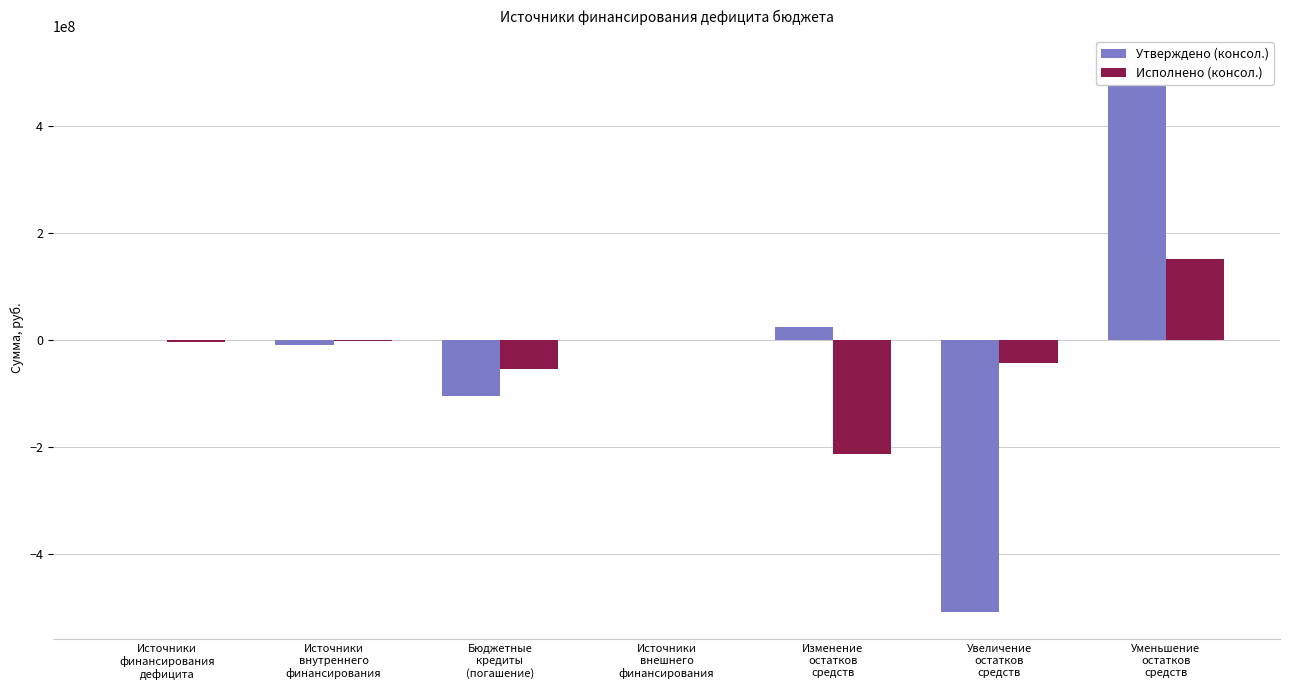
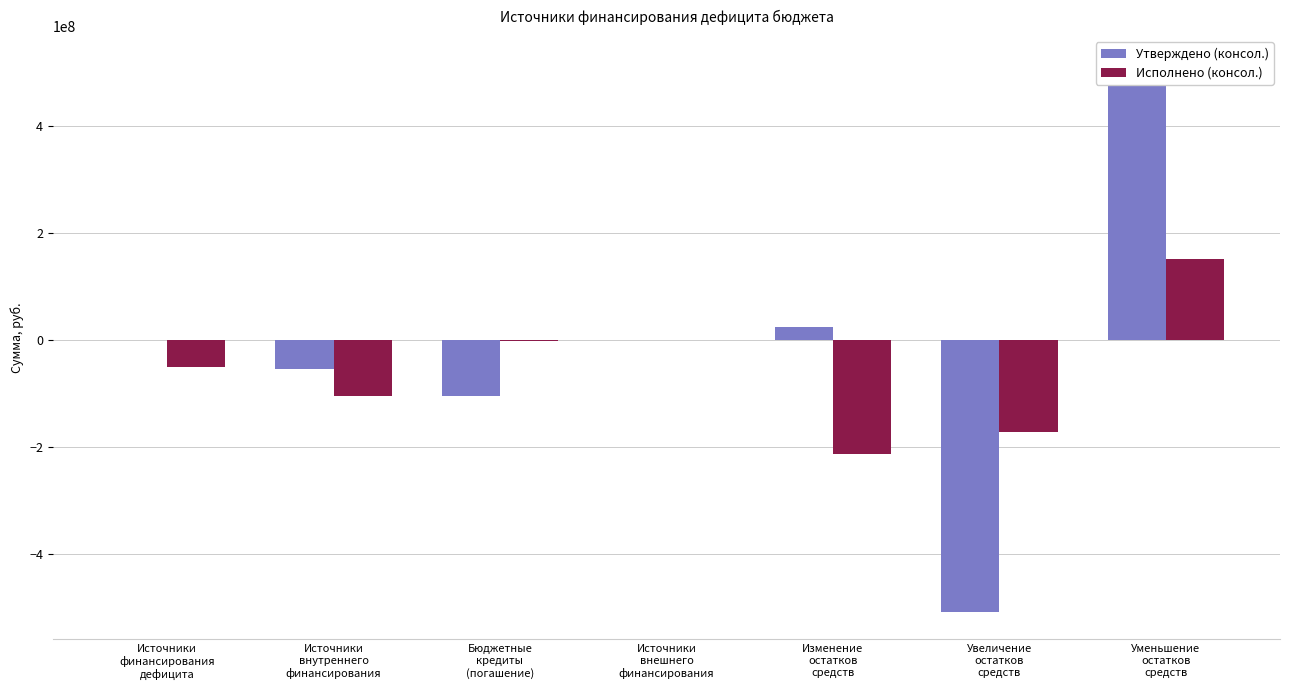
Исполнено (консол.), Источники финансирования дефицита: 0 -> -50000000
Утверждено (консол.), Источники внутреннего финансирования: -10000000 -> -50000000
Исполнено (консол.), Источники внутреннего финансирования: 0 -> -100000000
Исполнено (консол.), Бюджетные кредиты (погашение): -50000000 -> 0
Исполнено (консол.), Увеличение остатков средств: -40000000 -> -170000000
